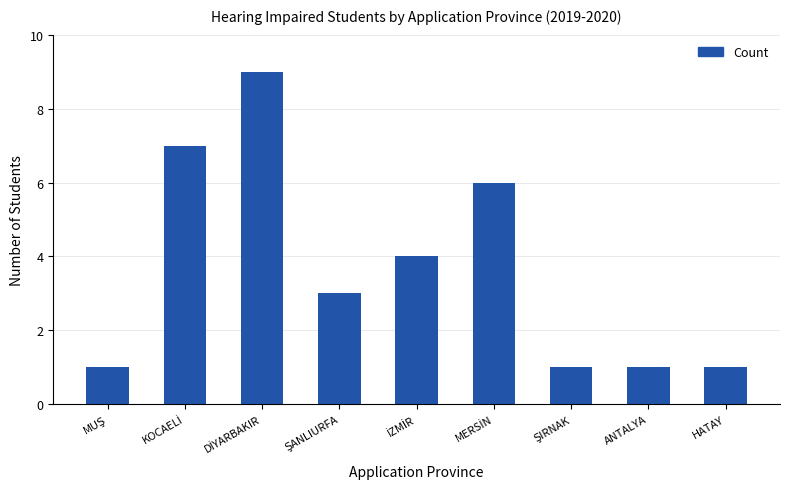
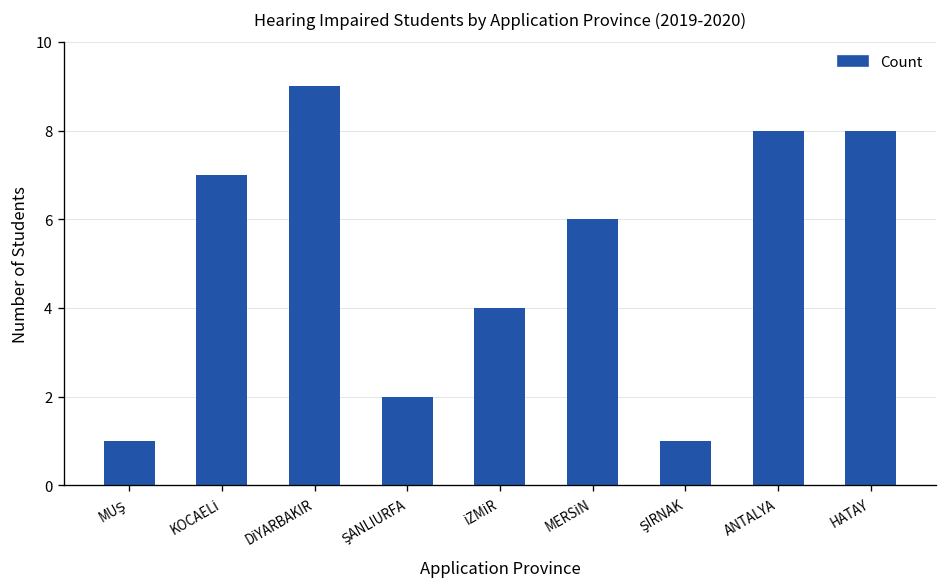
ŞANLIURFA: 3 -> 2
ANTALYA: 1 -> 8
HATAY: 1 -> 8
